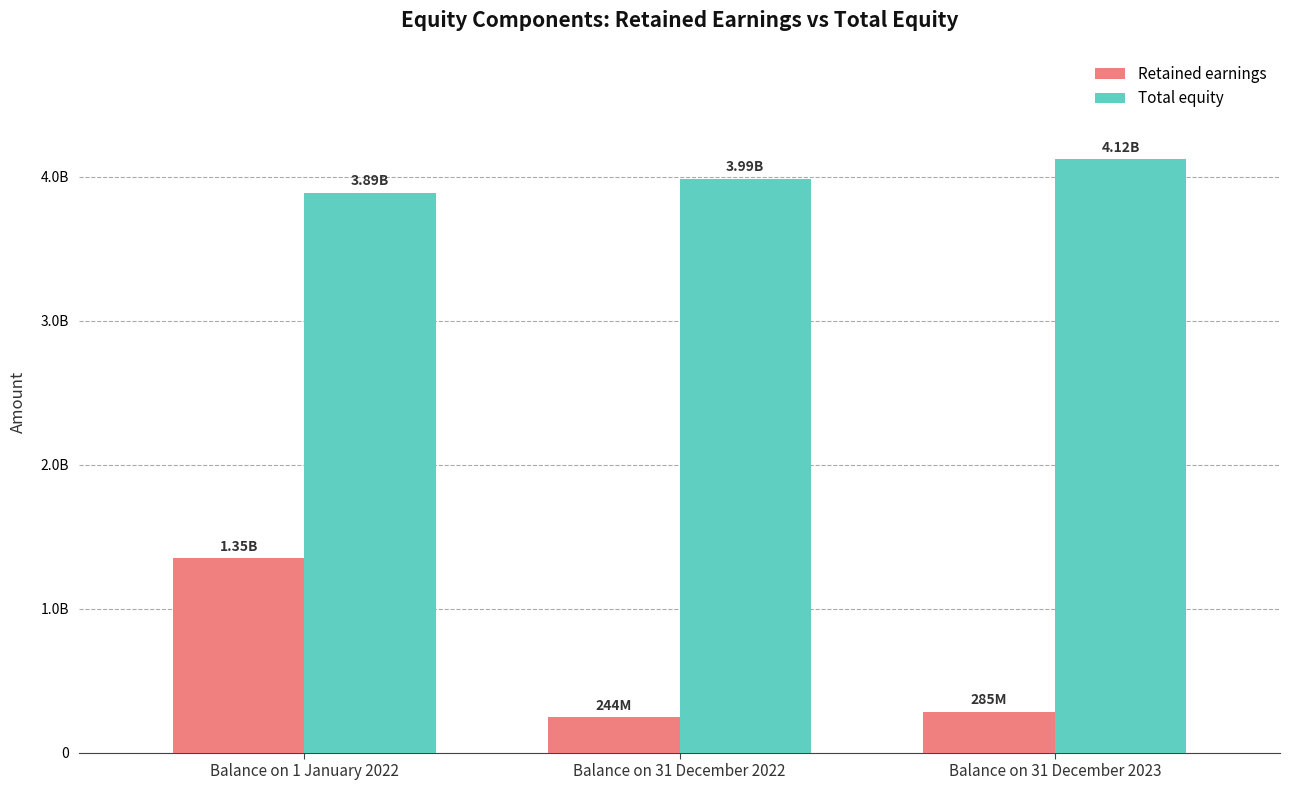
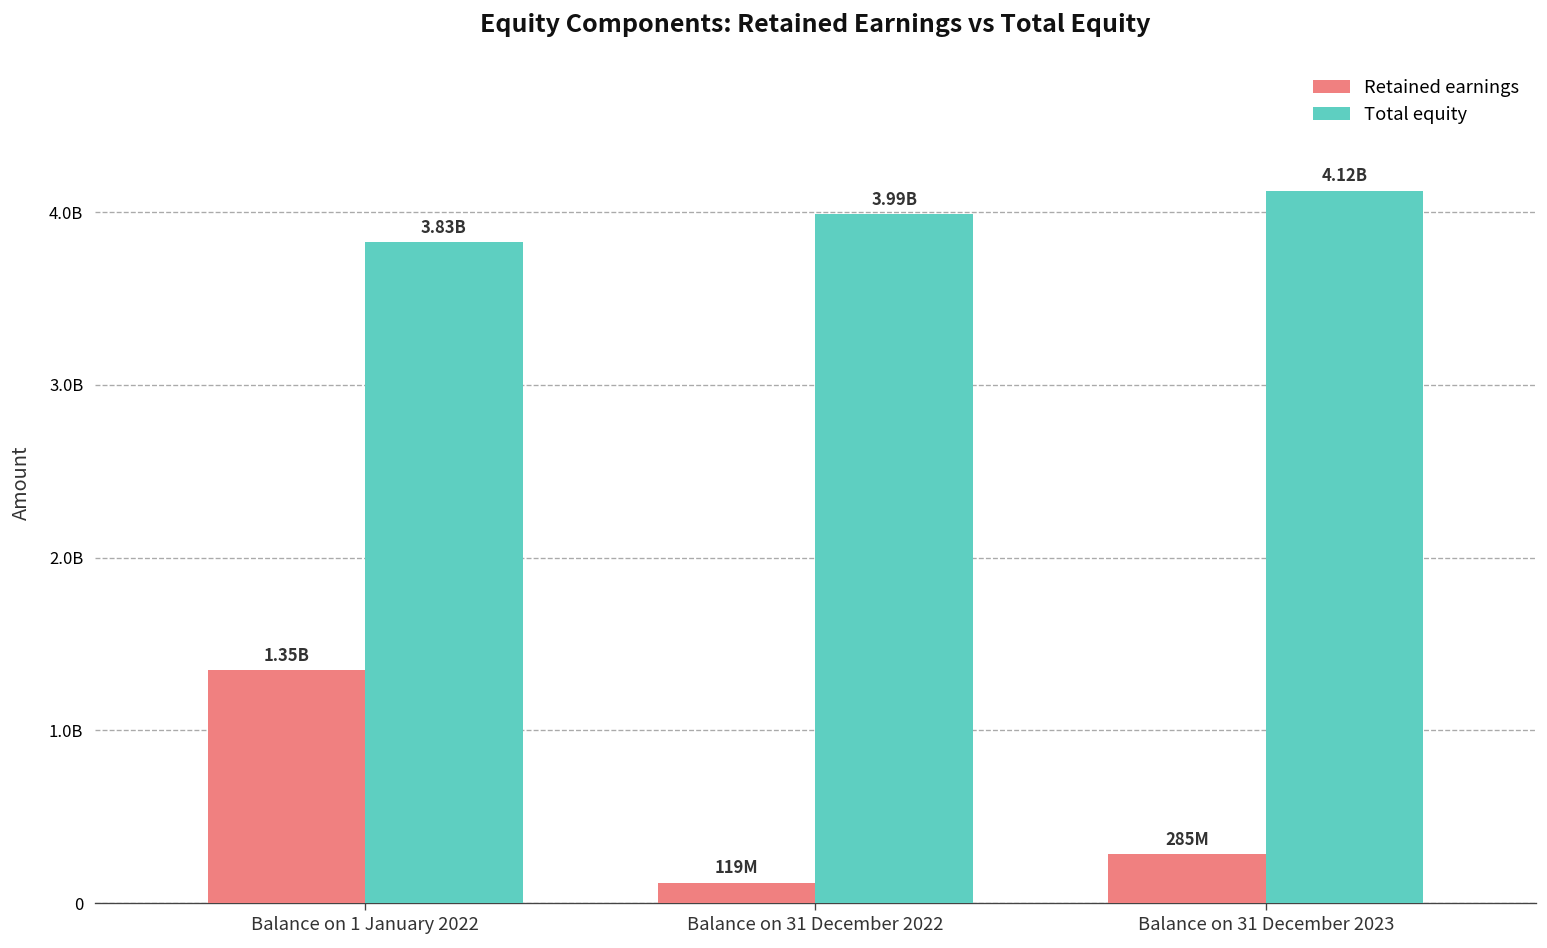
Total equity, Balance on 1 January 2022: 3.89B -> 3.83B
Retained earnings, Balance on 31 December 2022: 244M -> 119M
